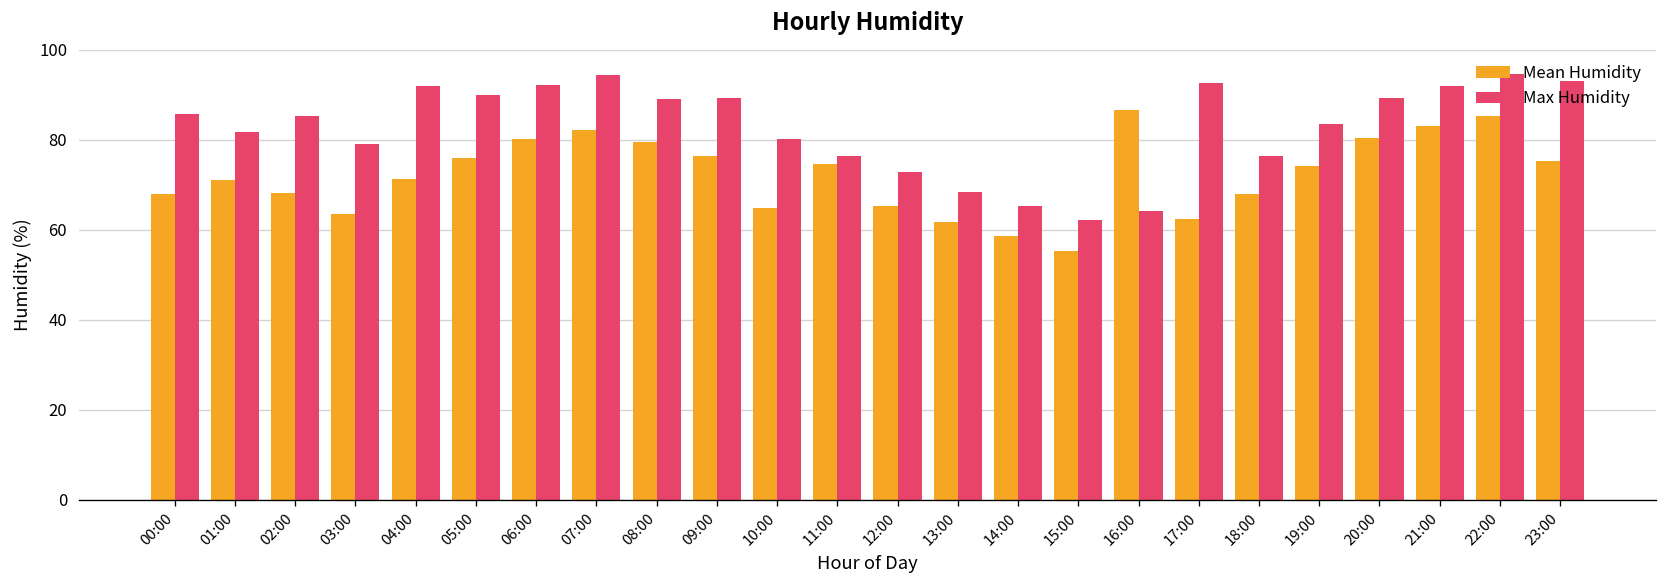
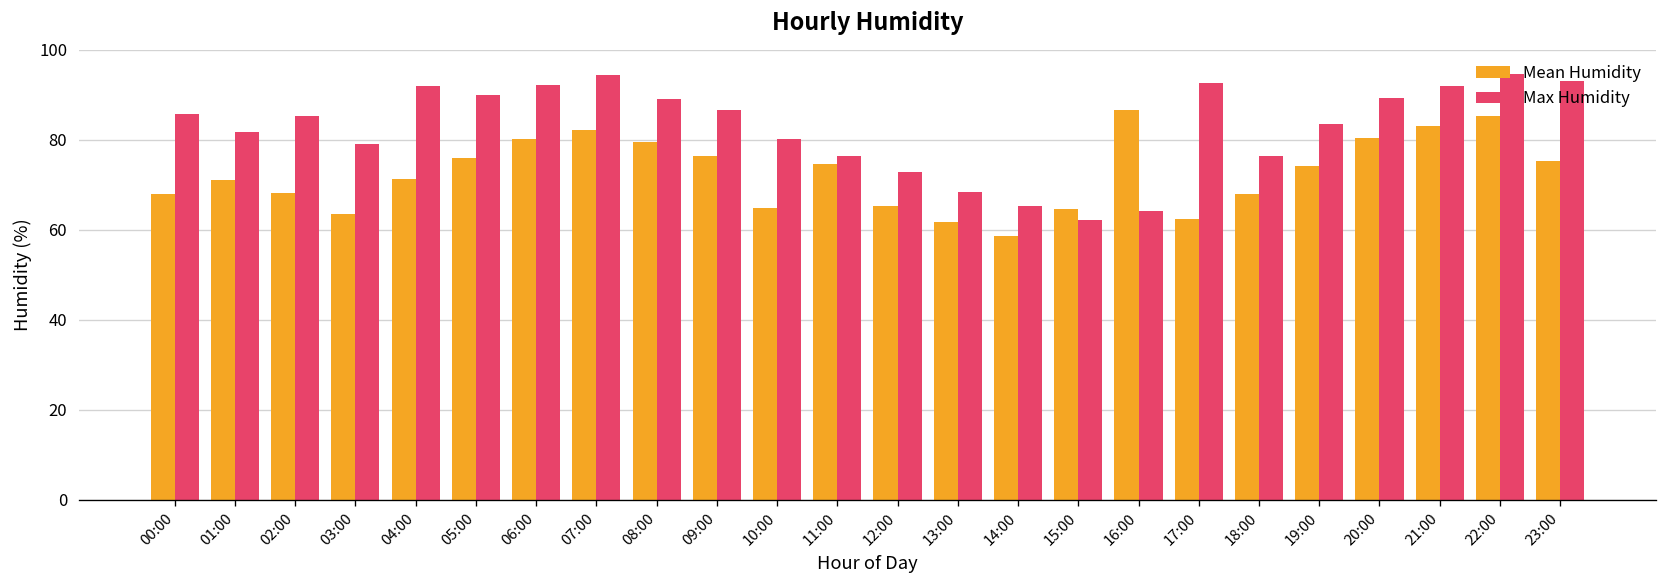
Max Humidity, 09:00: 89 -> 87
Mean Humidity, 15:00: 55 -> 65
